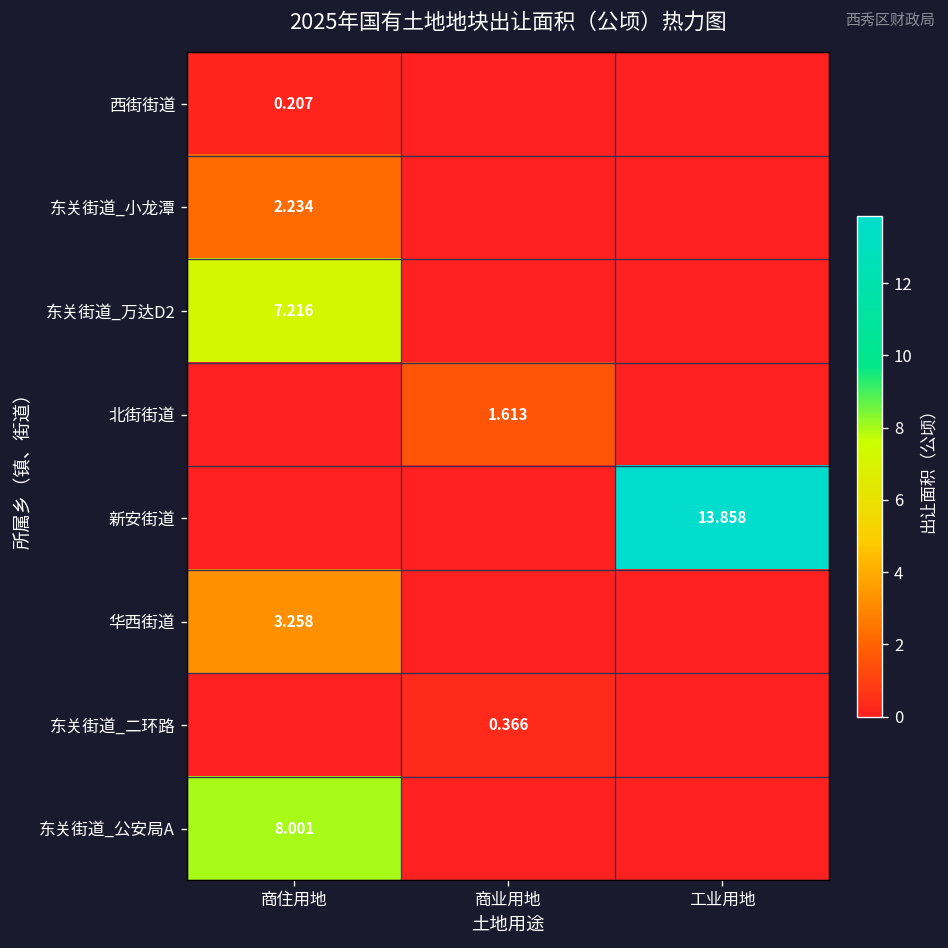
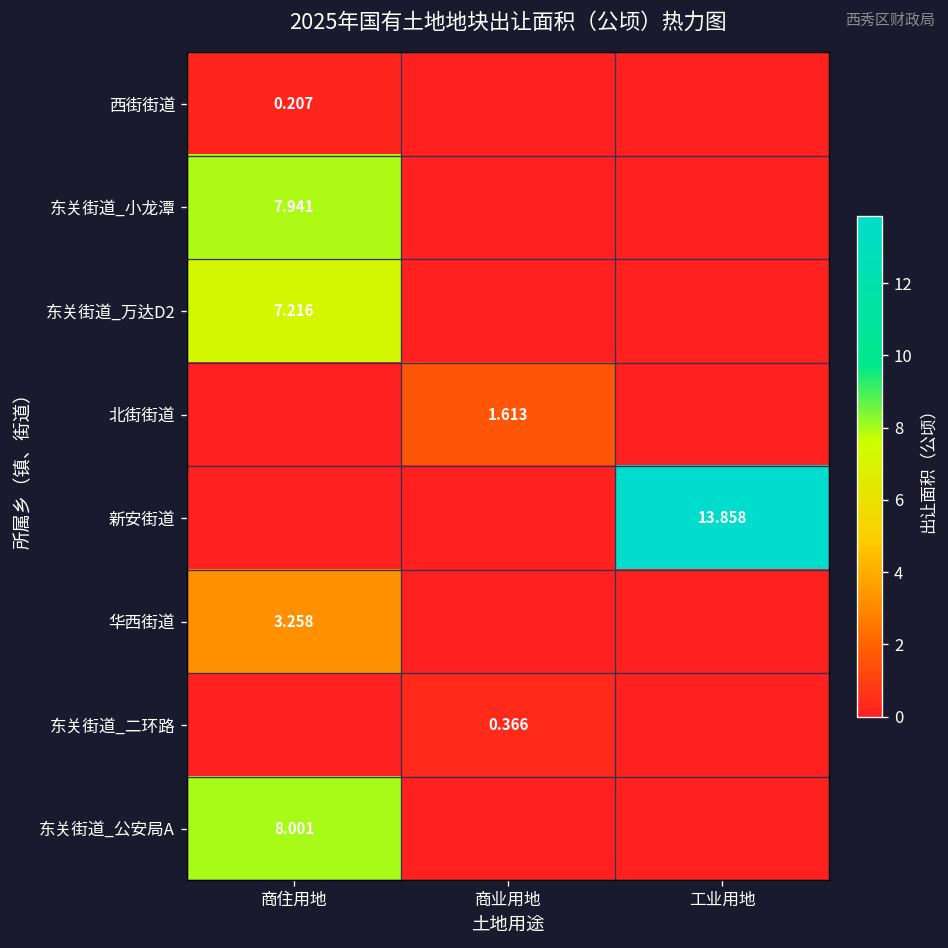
东关街道_小龙潭, 商住用地: 2.234 -> 7.941
